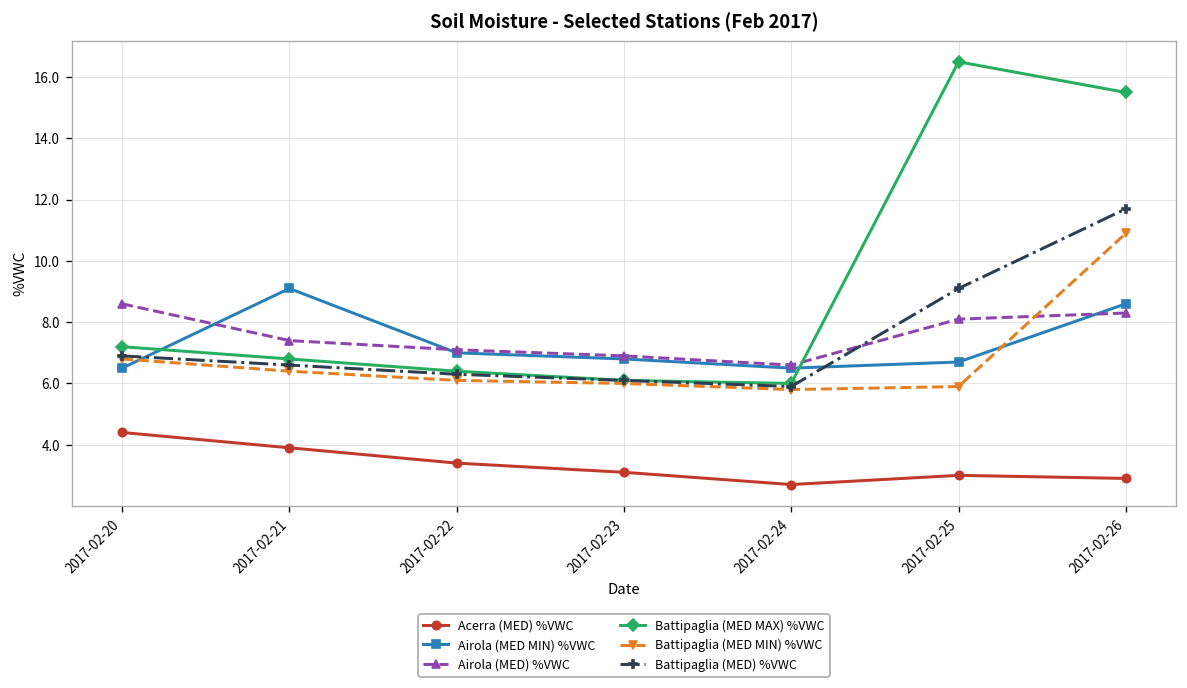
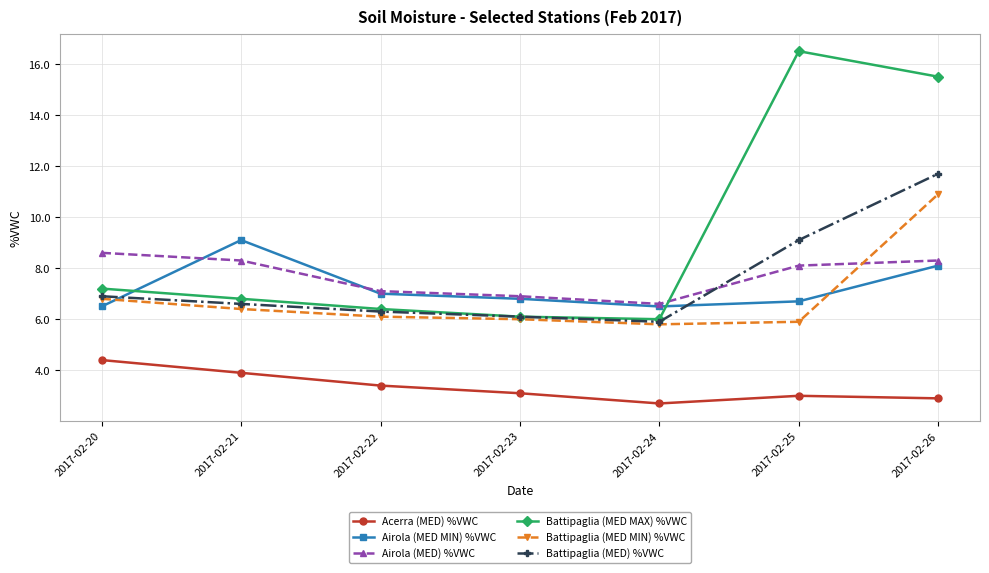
Airola (MED) %VWC, 2017-02-21: 7.4 -> 8.3
Airola (MED MIN) %VWC, 2017-02-26: 8.6 -> 8.1
